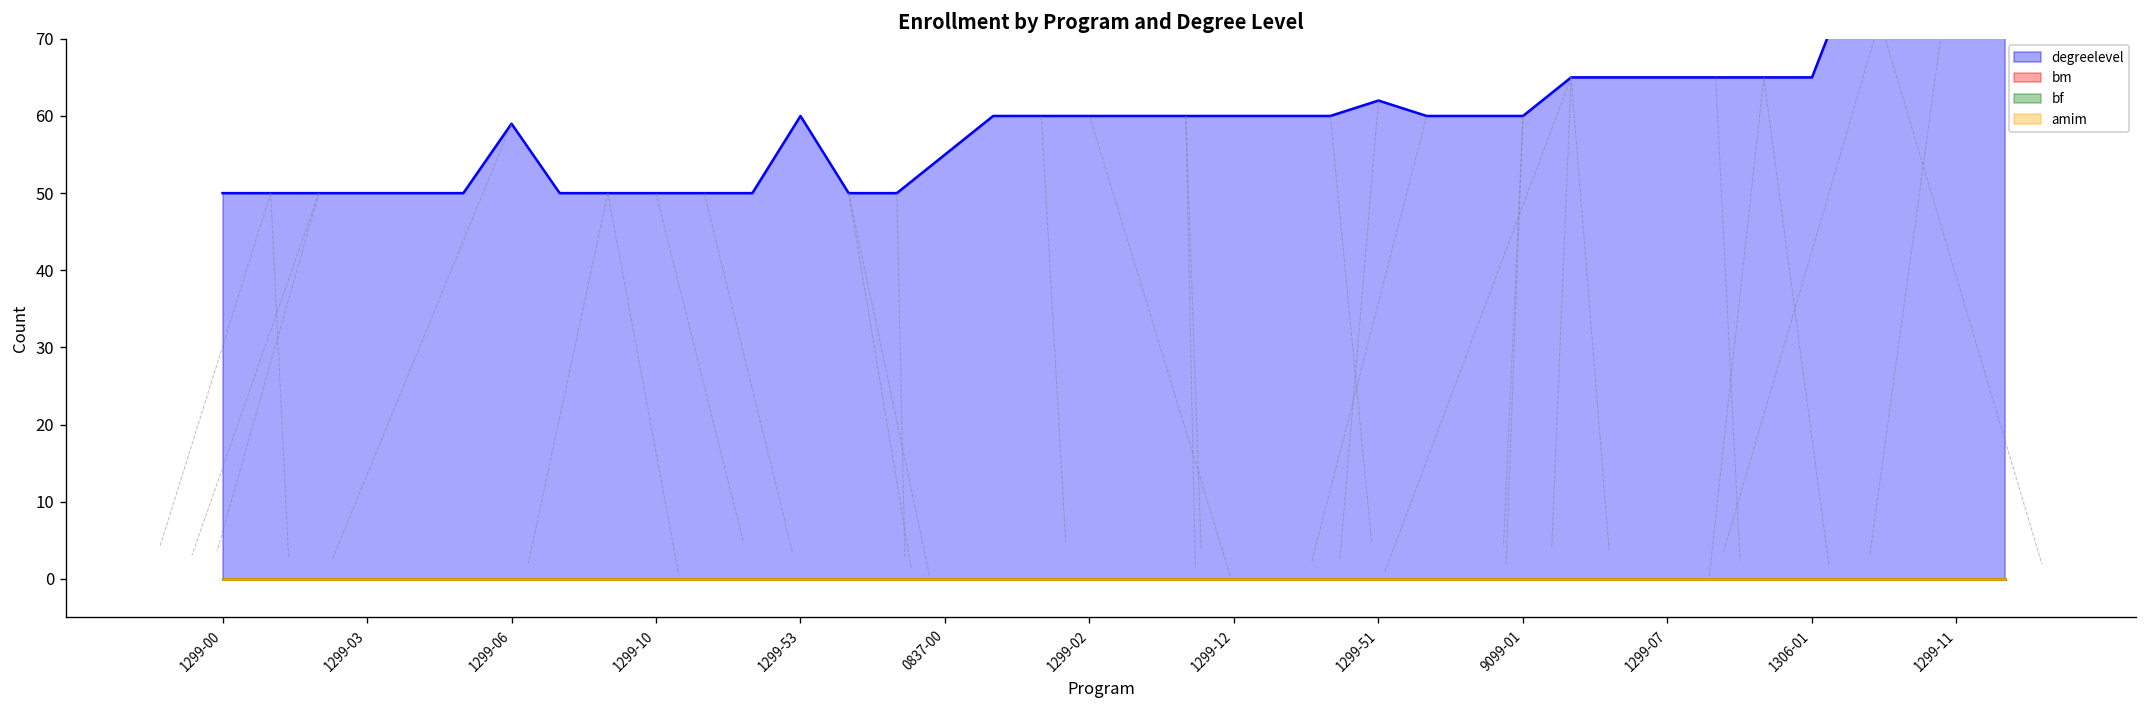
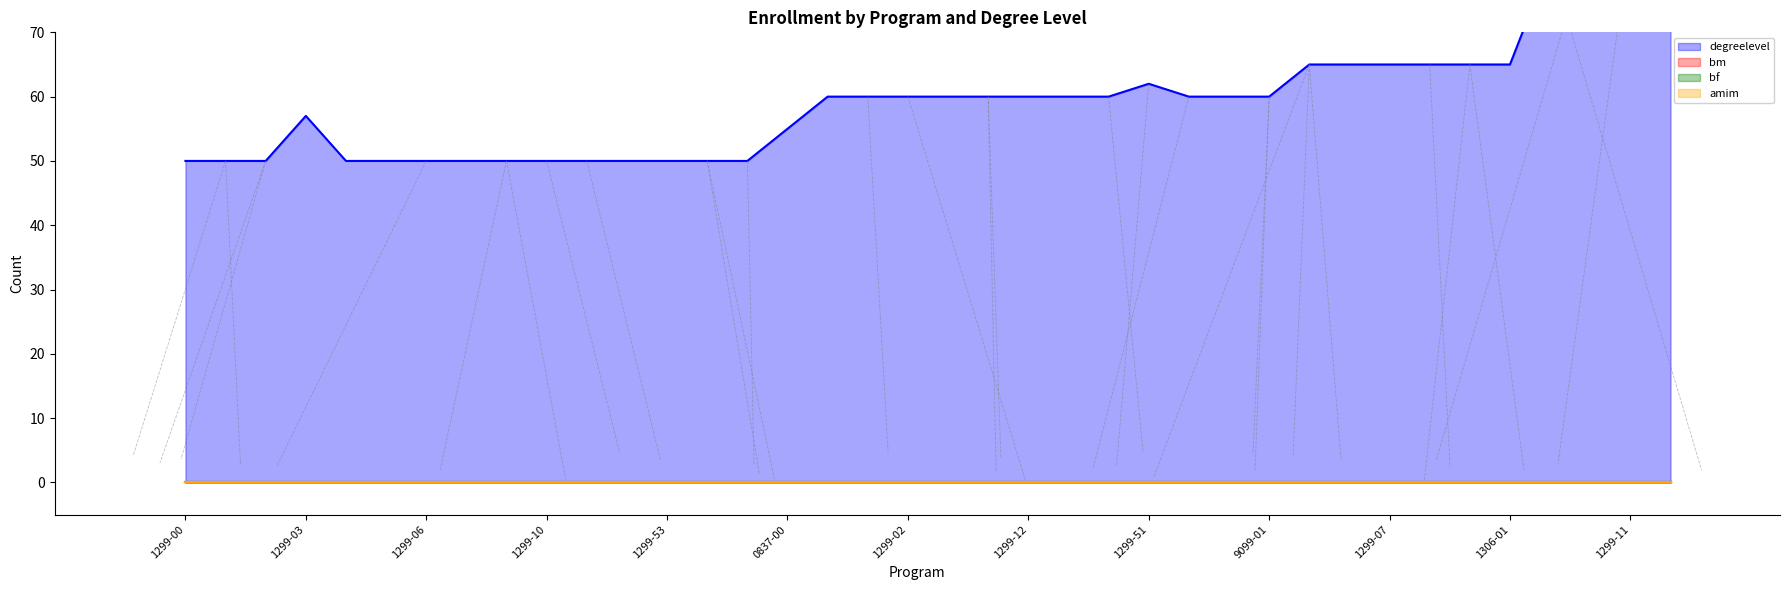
degreelevel, 1299-03: 50 -> 57
degreelevel, 1299-06: 59 -> 50
degreelevel, 1299-53: 60 -> 50
